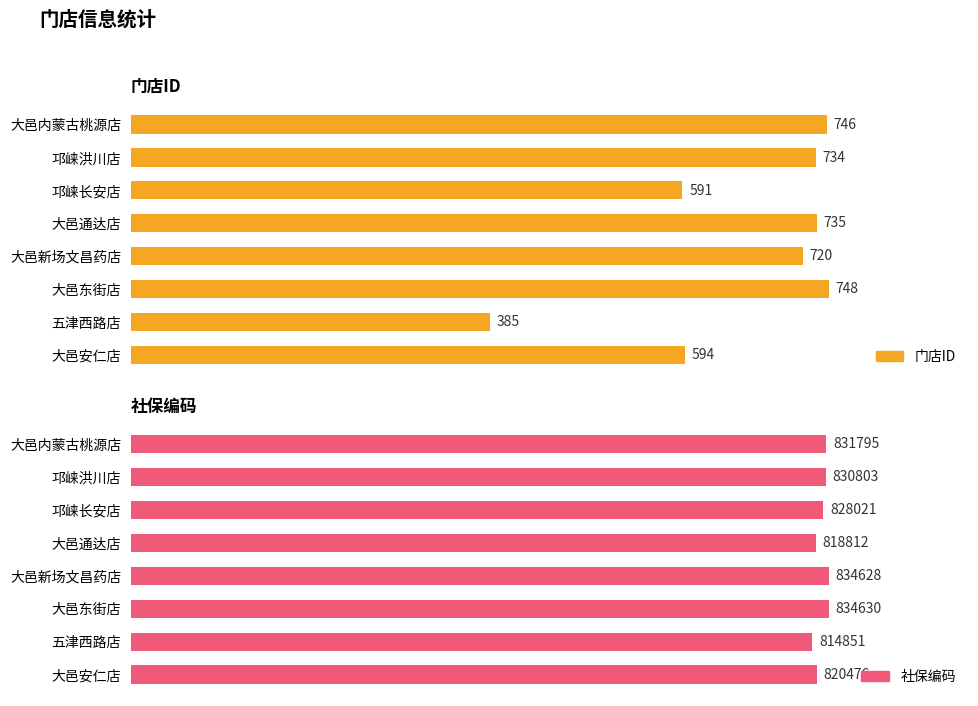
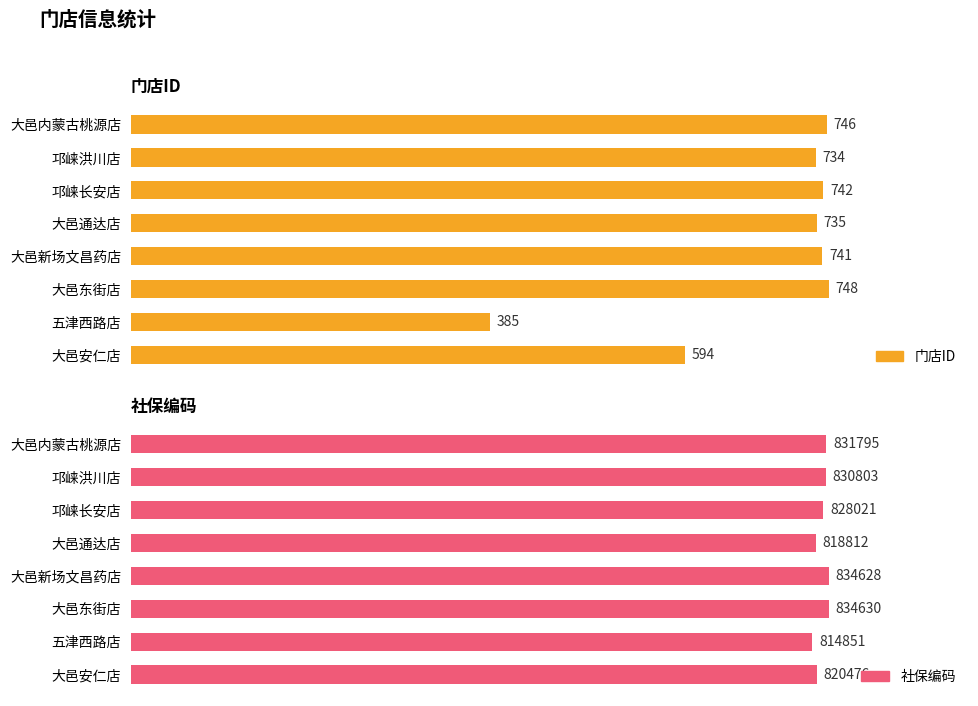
门店ID, 邛崃长安店: 591 -> 742
门店ID, 大邑新场文昌药店: 720 -> 741
